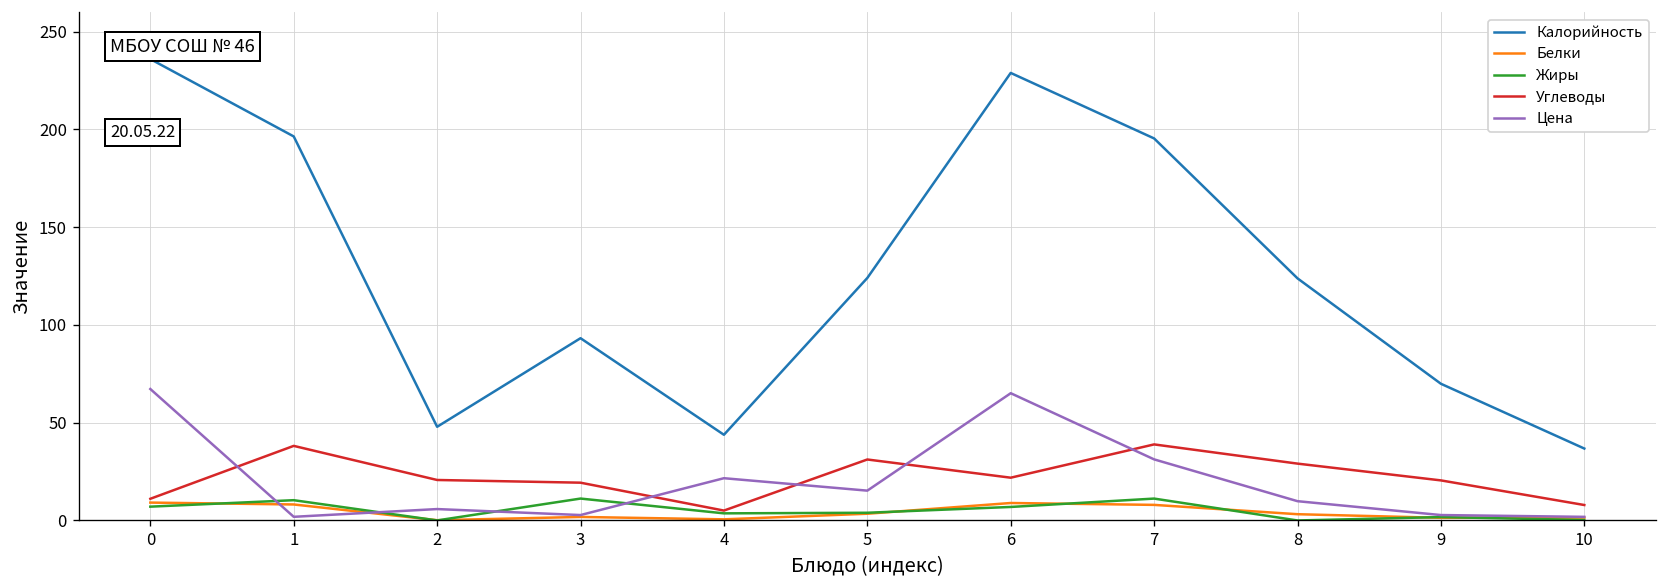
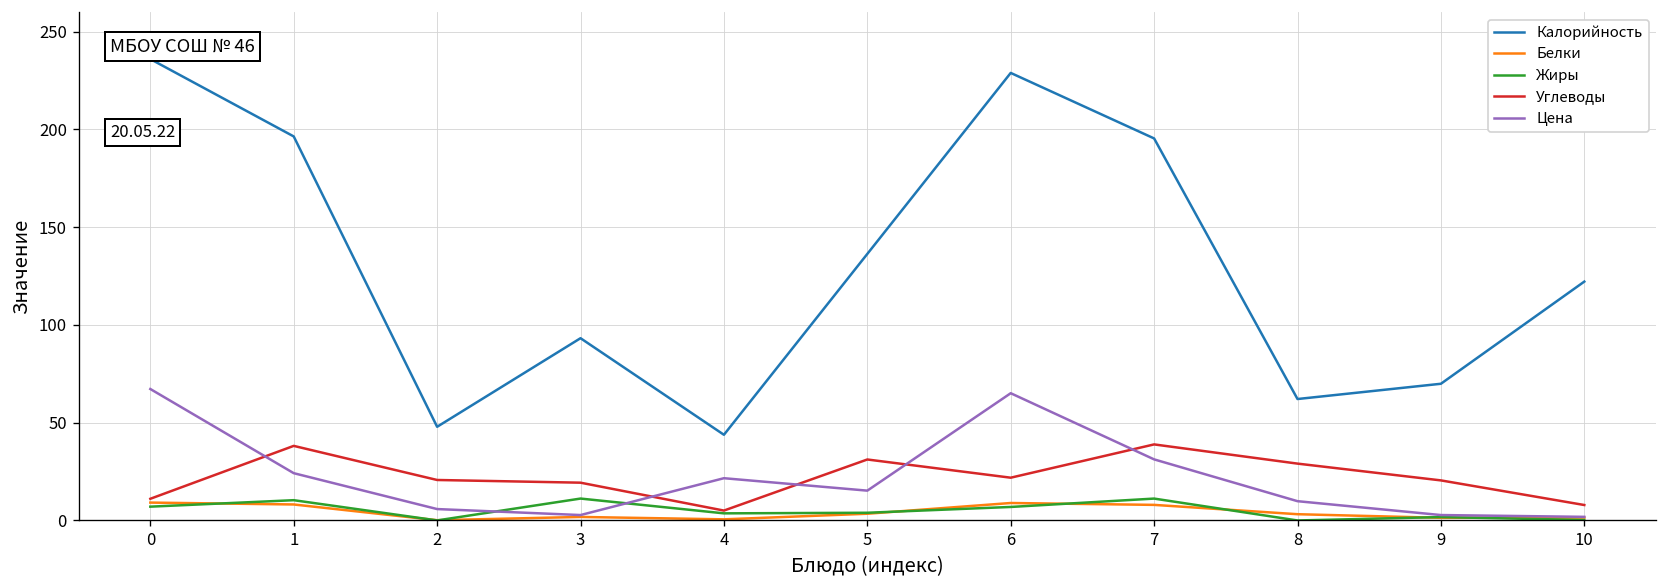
Цена, 1: 2 -> 24
Калорийность, 5: 124 -> 136
Калорийность, 8: 124 -> 62
Калорийность, 10: 37 -> 122
